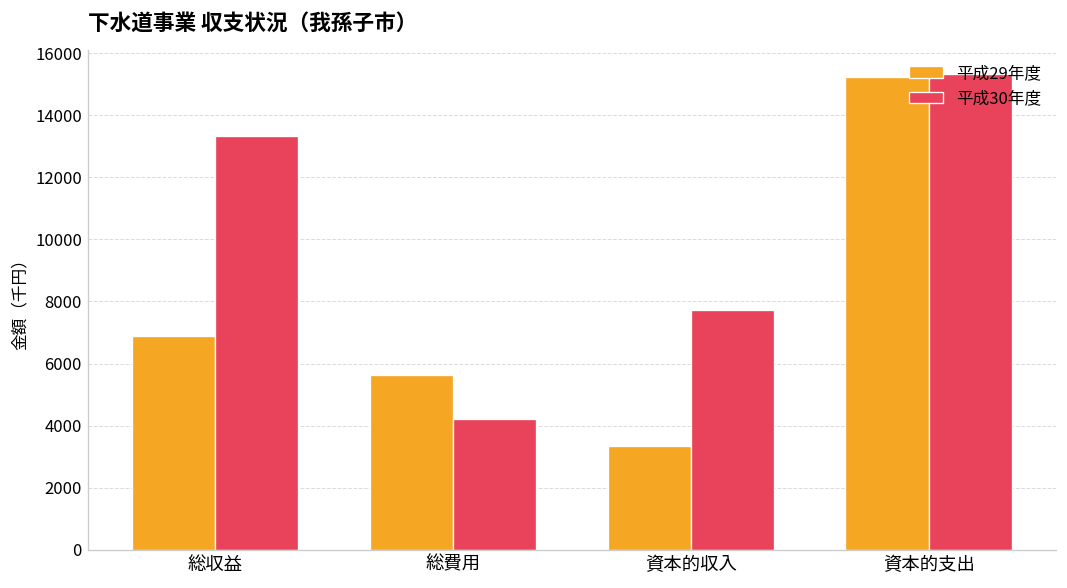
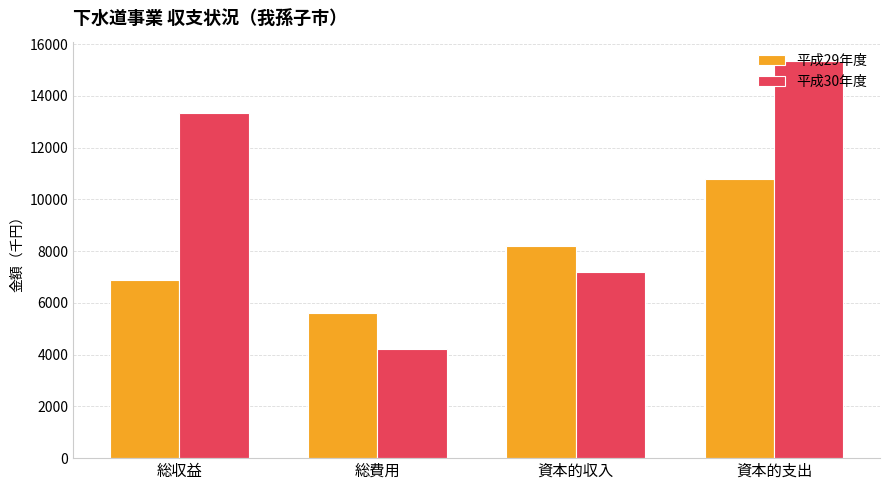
平成29年度, 資本的収入: 3300 -> 8200
平成30年度, 資本的収入: 7700 -> 7200
平成29年度, 資本的支出: 15200 -> 10800
